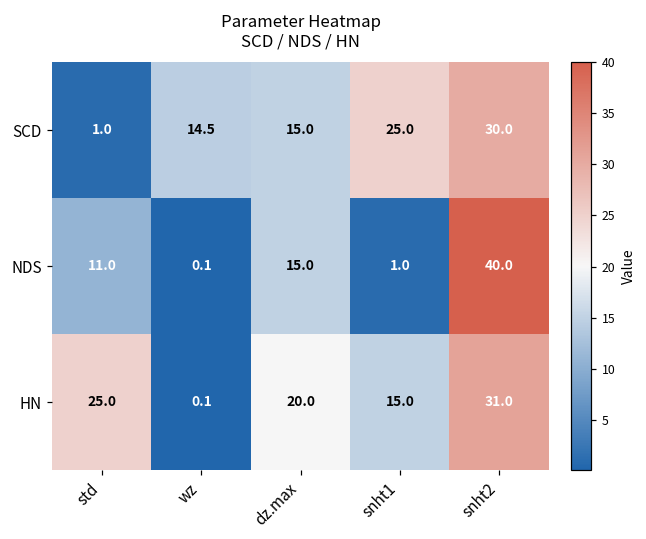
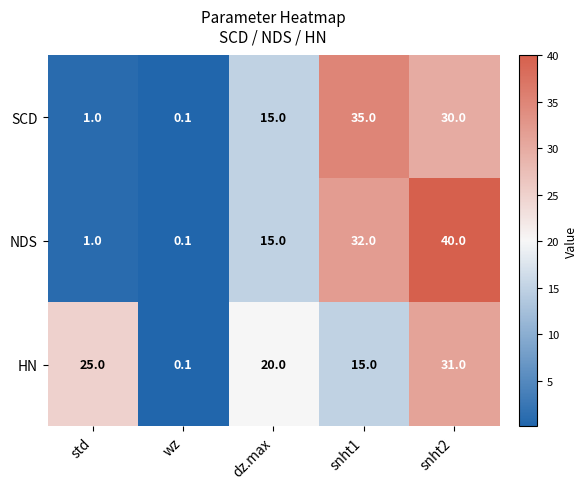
SCD, wz: 14.5 -> 0.1
SCD, snht1: 25.0 -> 35.0
NDS, std: 11.0 -> 1.0
NDS, snht1: 1.0 -> 32.0
